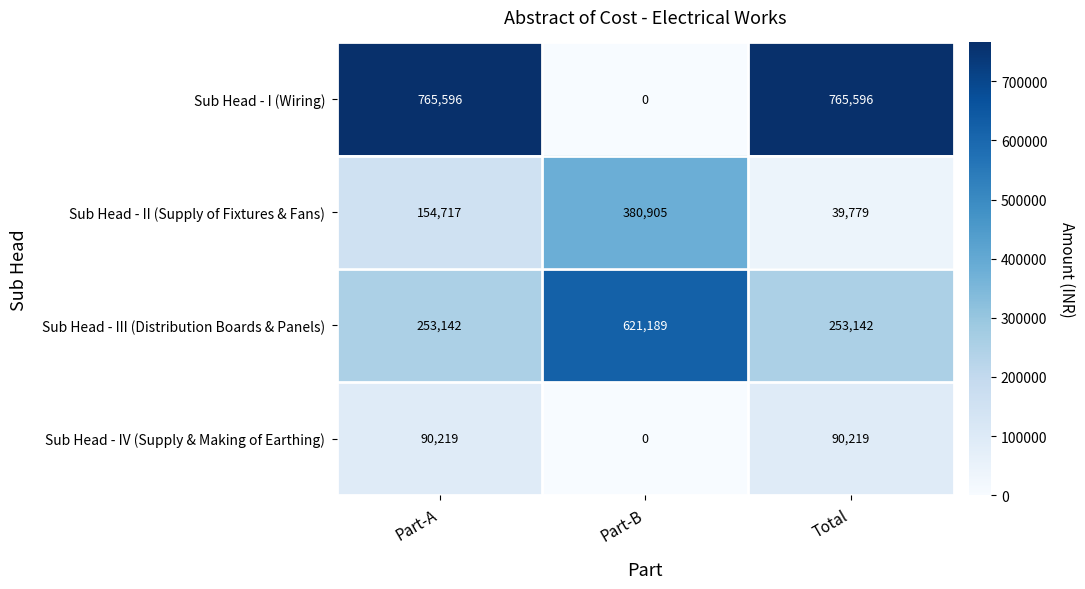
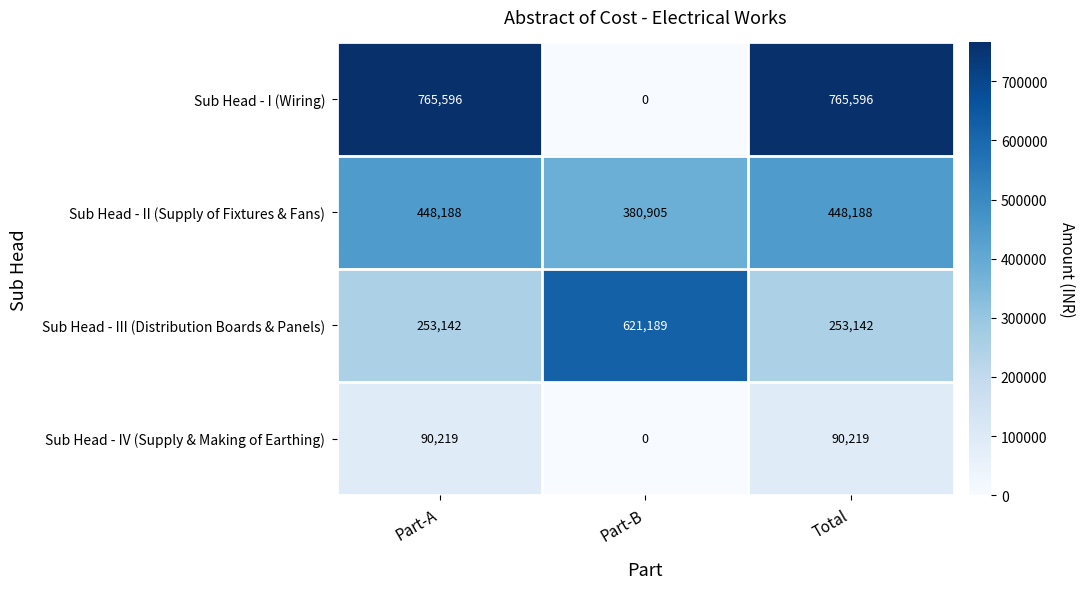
Sub Head - II (Supply of Fixtures & Fans), Part-A: 154,717 -> 448,188
Sub Head - II (Supply of Fixtures & Fans), Total: 39,779 -> 448,188
